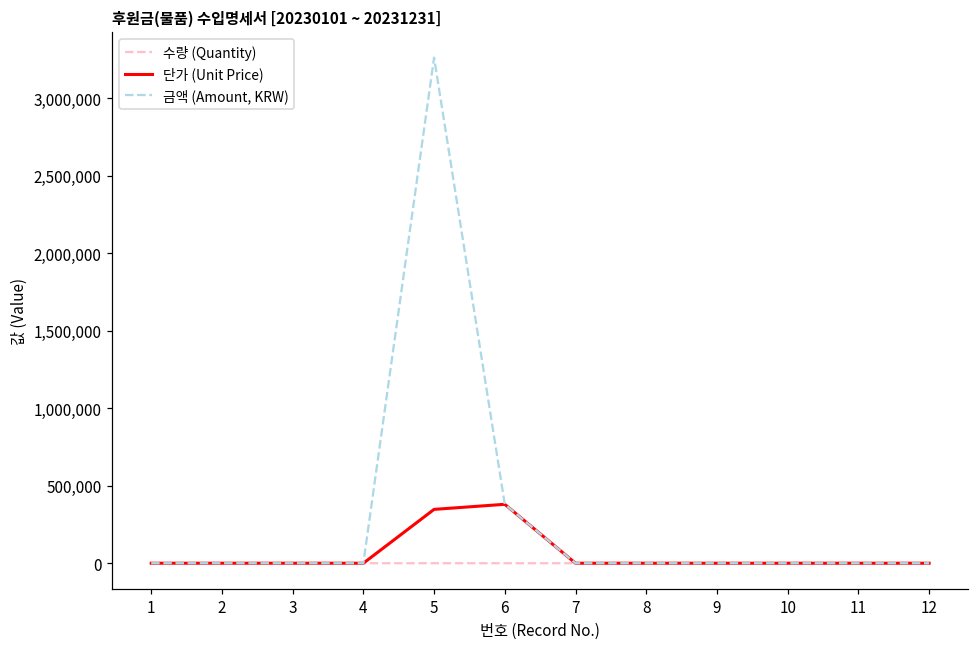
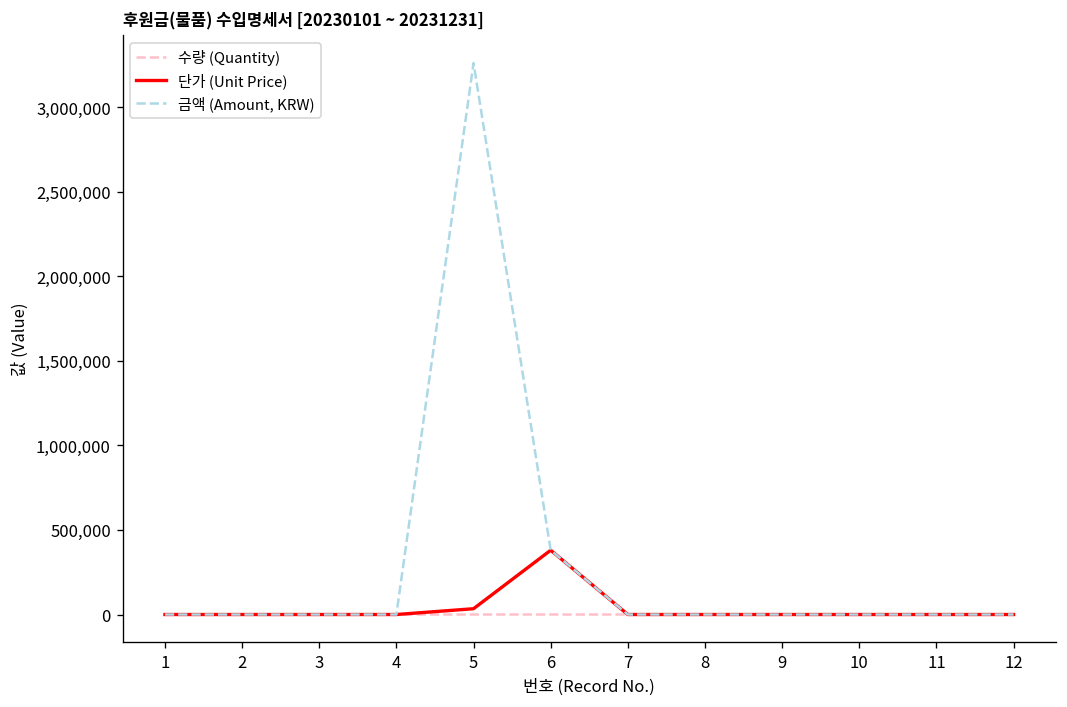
단가 (Unit Price), 5: 350,000 -> 30,000
